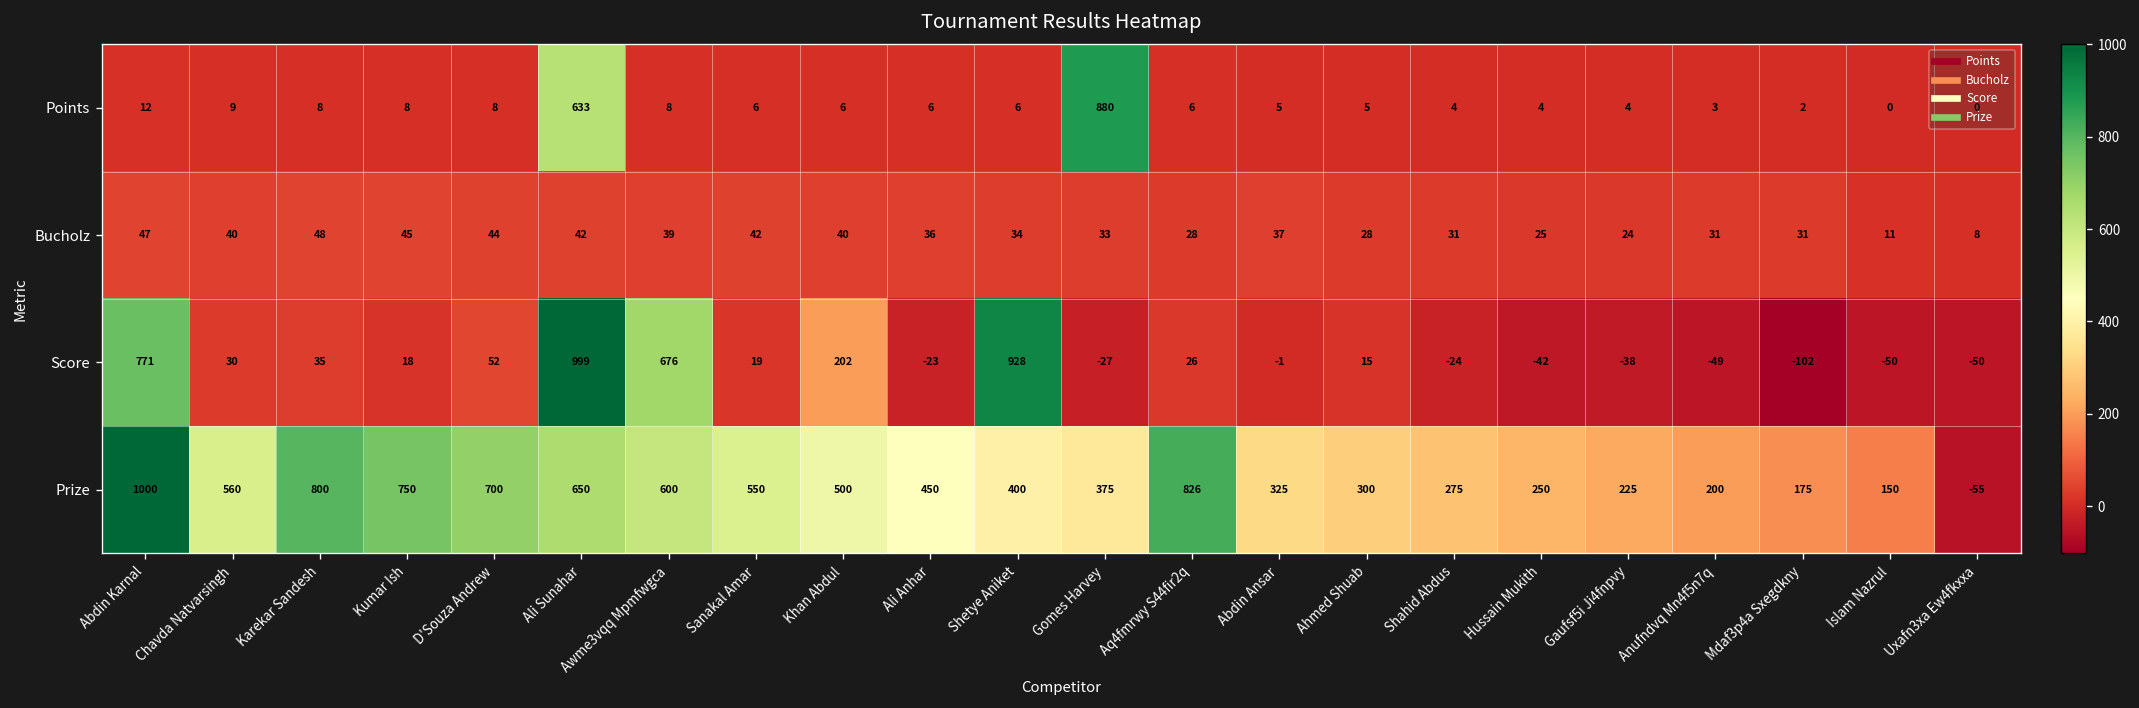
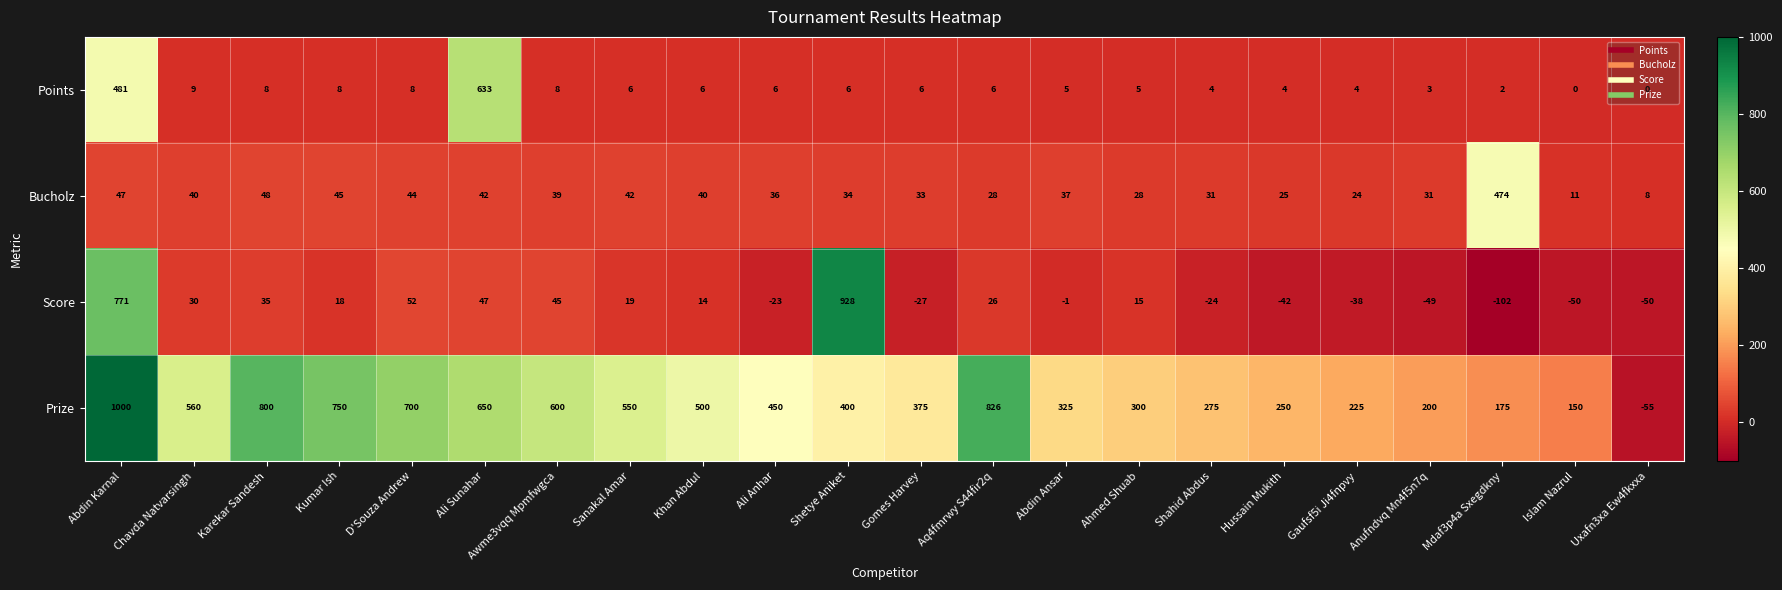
Points, Abdin Karnal: 12 -> 481
Points, Gomes Harvey: 880 -> 6
Bucholz, Mdaf3p4a Sxegdkny: 31 -> 474
Score, Ali Sunahar: 999 -> 47
Score, Awme3vqq Mpmfwgca: 676 -> 45
Score, Khan Abdul: 202 -> 14
